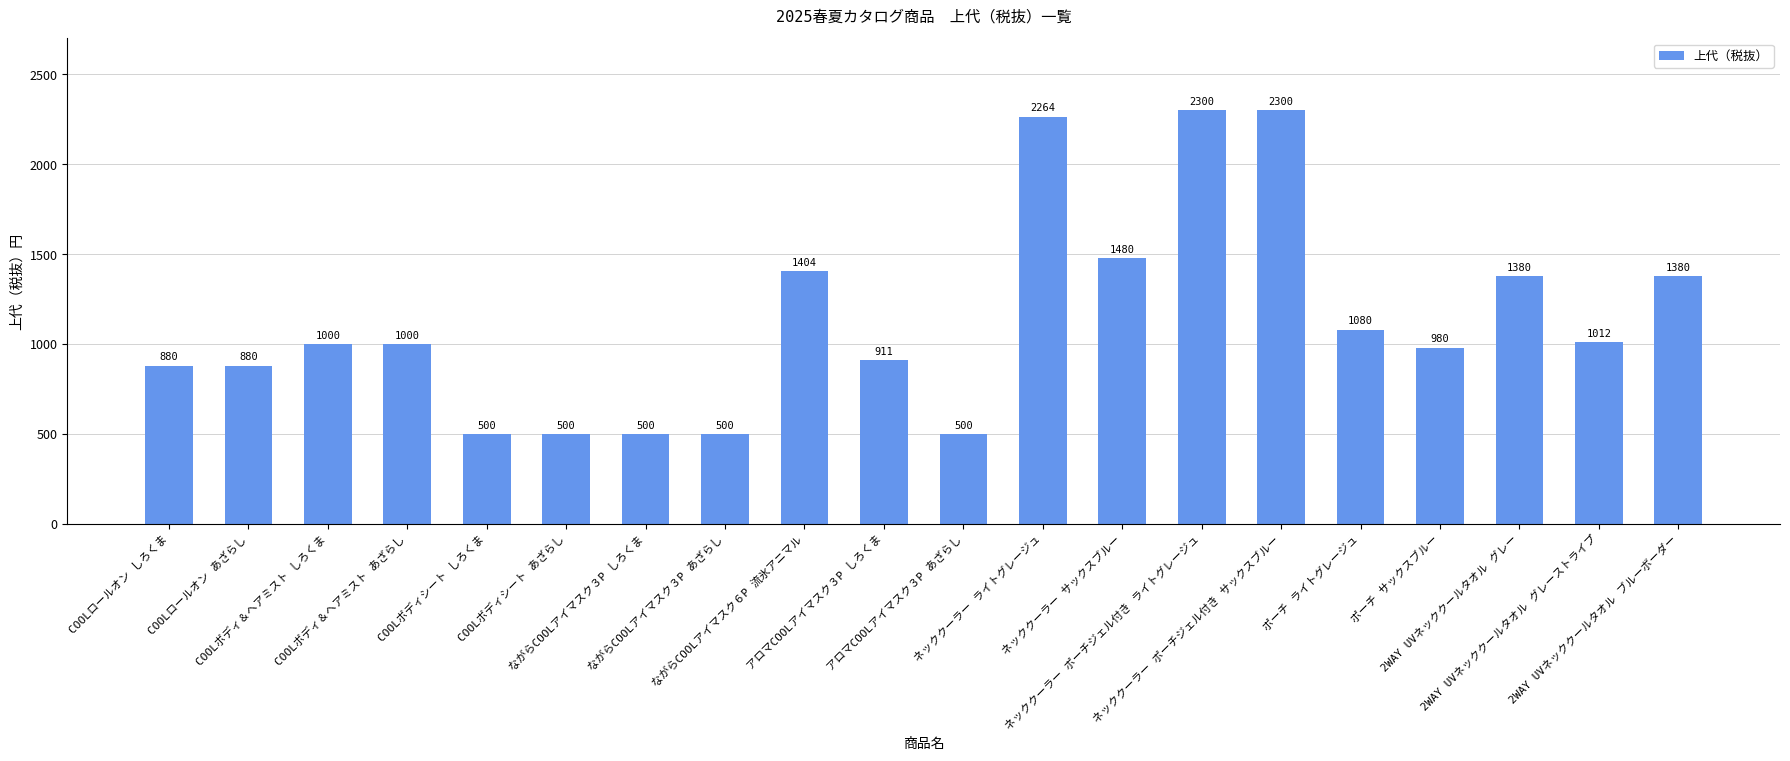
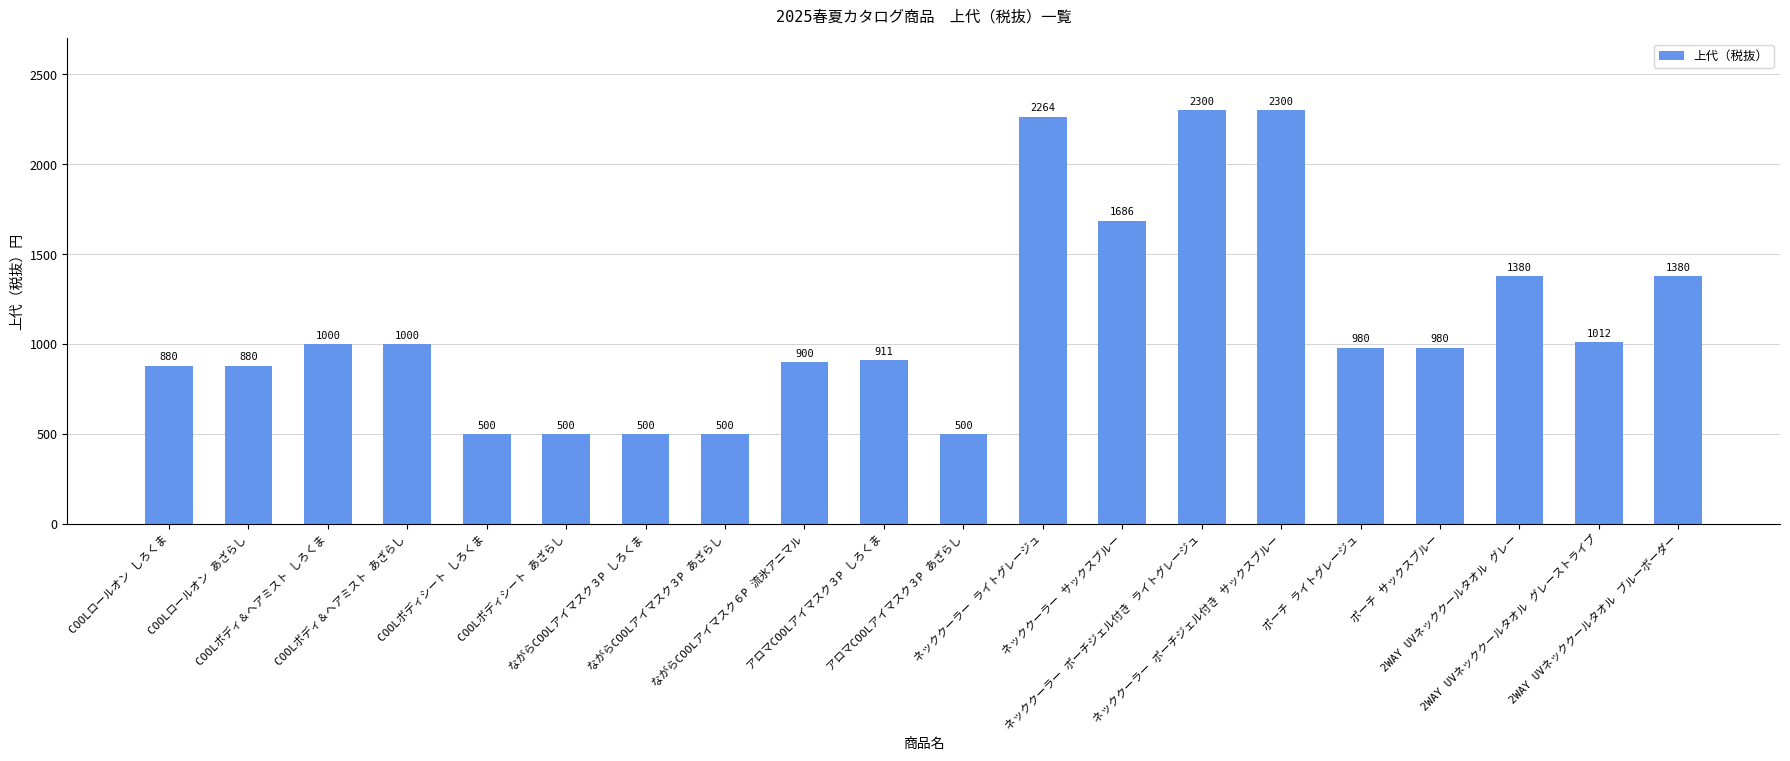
ながらCOOLアイマスク６P 流氷アニマル: 1404 -> 900
ネッククーラー サックスブルー: 1480 -> 1686
ポーチ ライトグレージュ: 1080 -> 980
